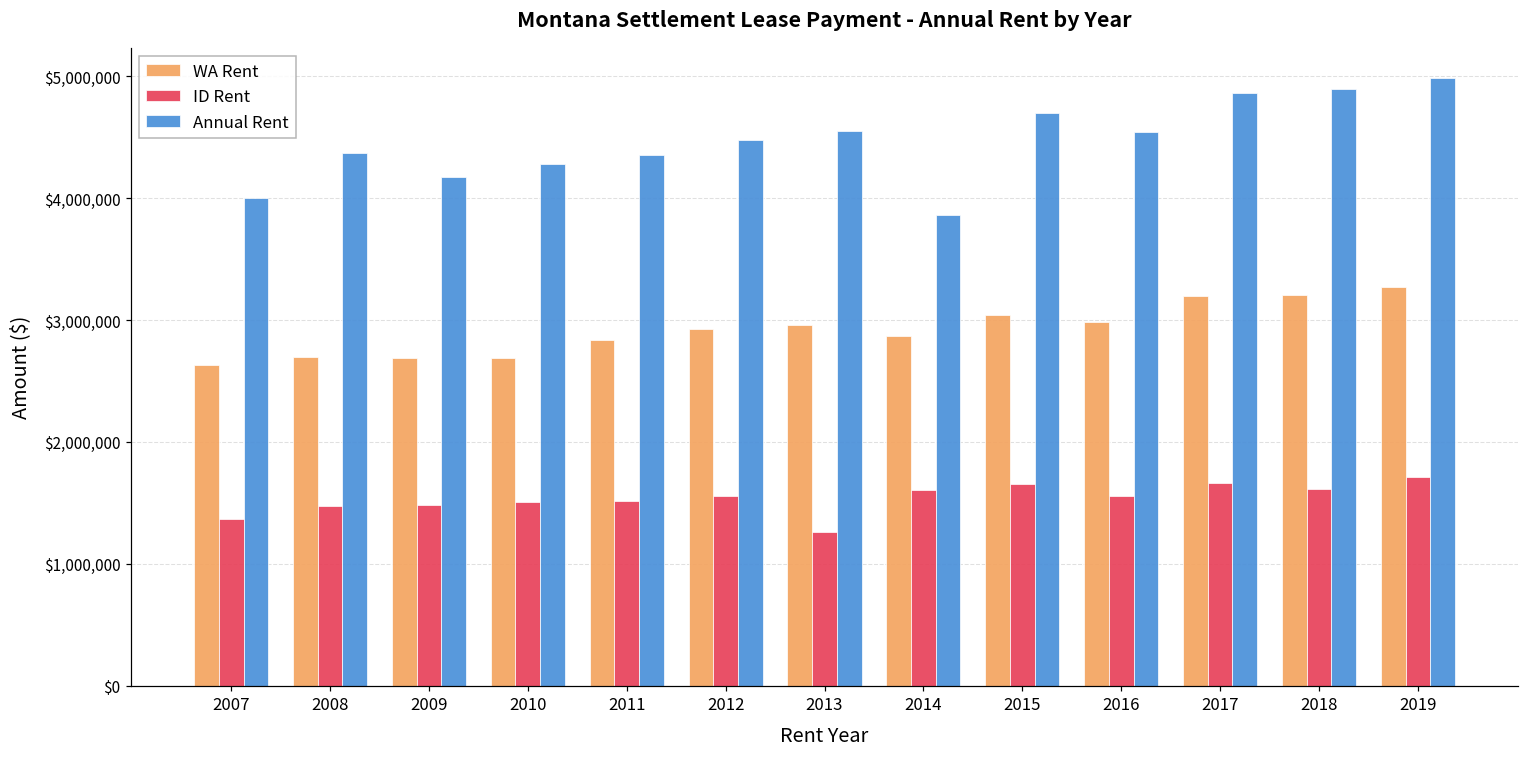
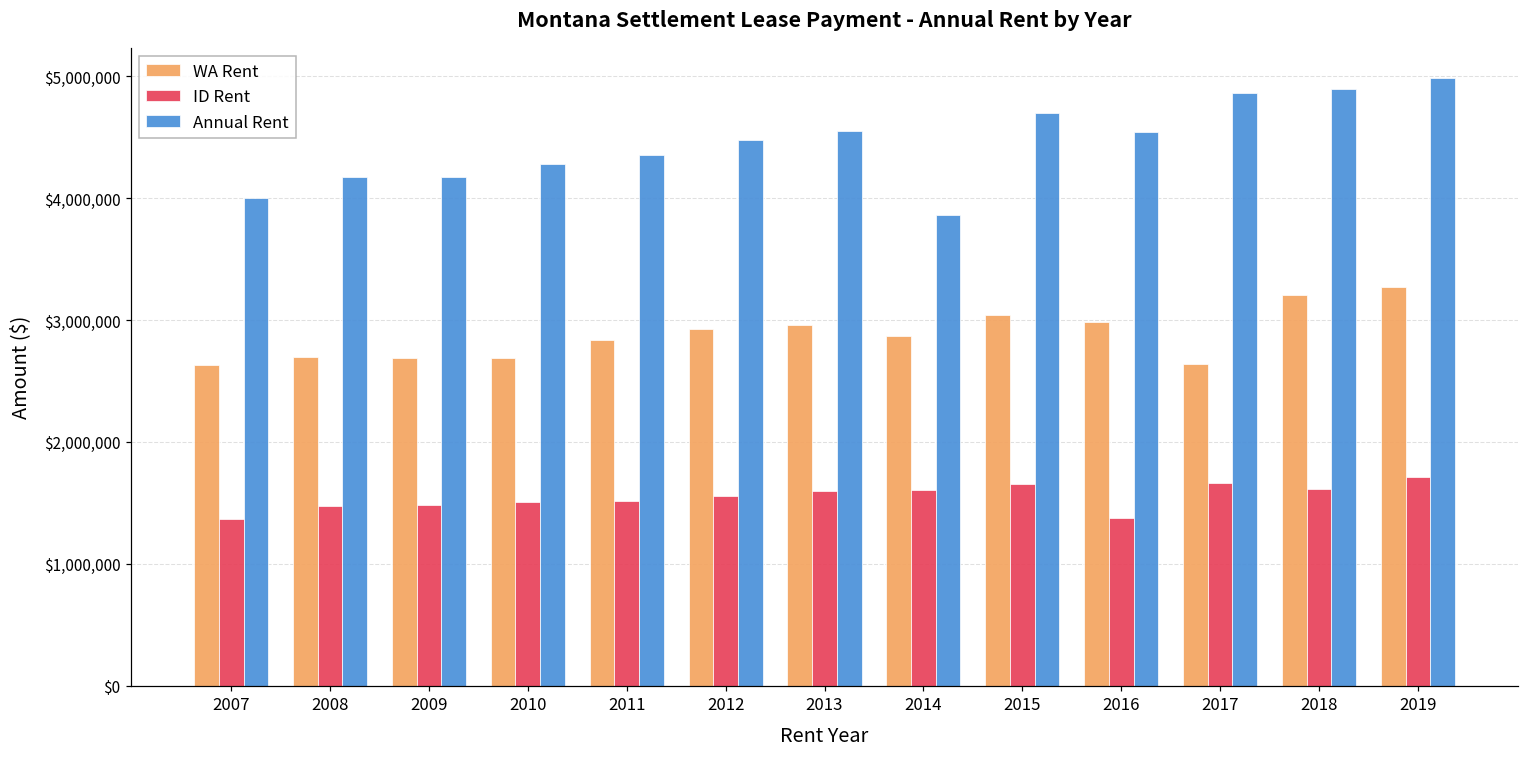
Annual Rent, 2008: $4,370,000 -> $4,170,000
ID Rent, 2013: $1,260,000 -> $1,590,000
ID Rent, 2016: $1,560,000 -> $1,380,000
WA Rent, 2017: $3,200,000 -> $2,640,000
